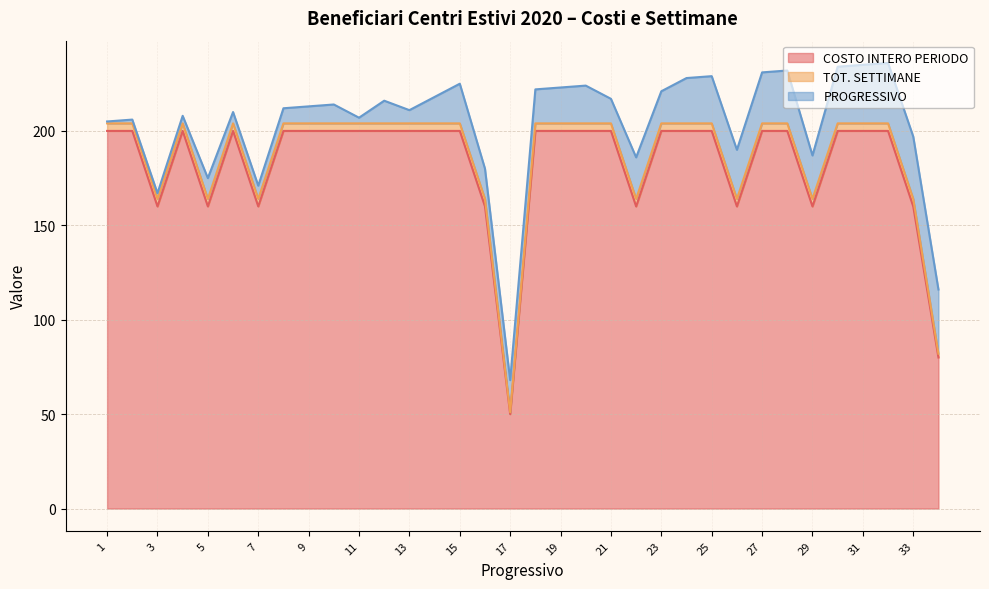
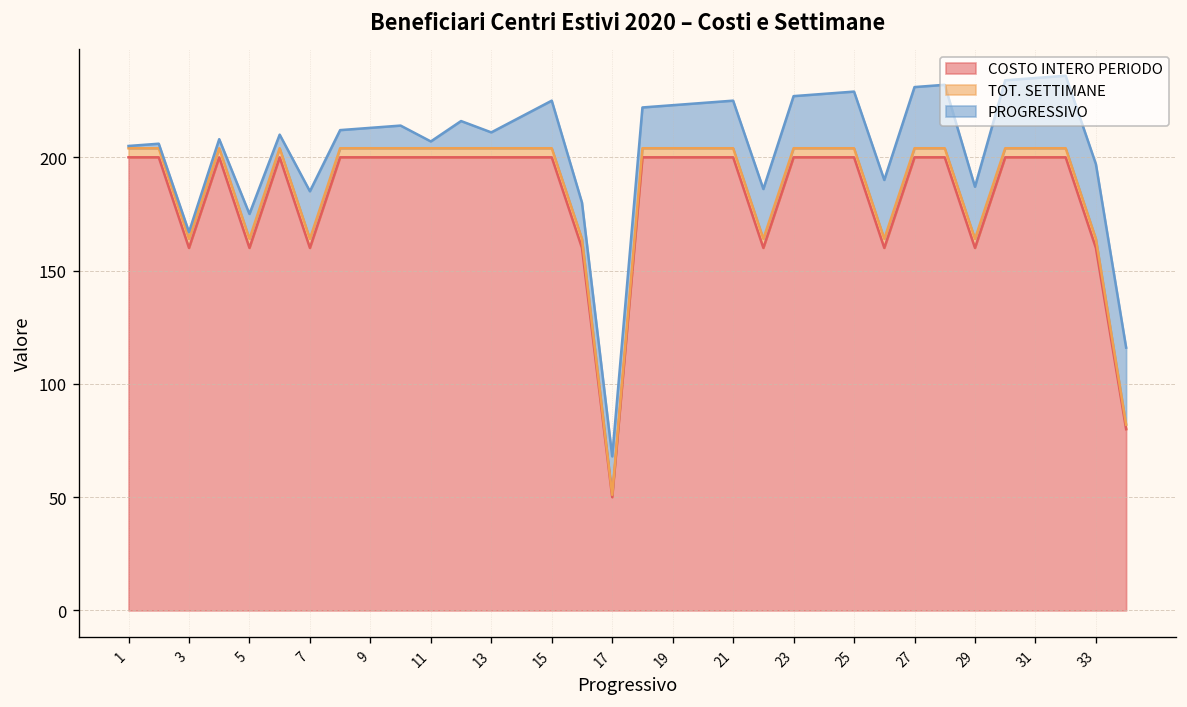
PROGRESSIVO, 7: 7 -> 21
PROGRESSIVO, 21: 13 -> 21
PROGRESSIVO, 23: 17 -> 23
